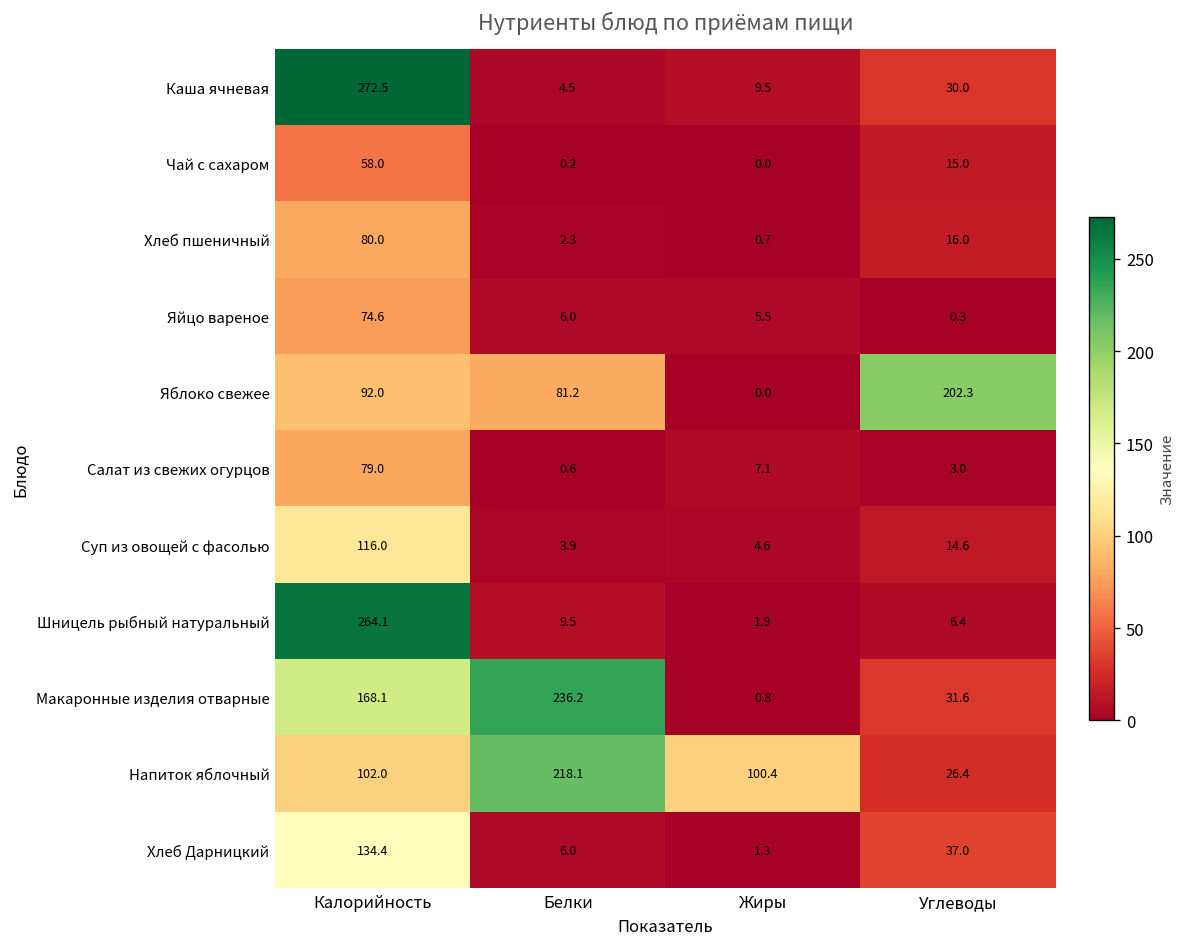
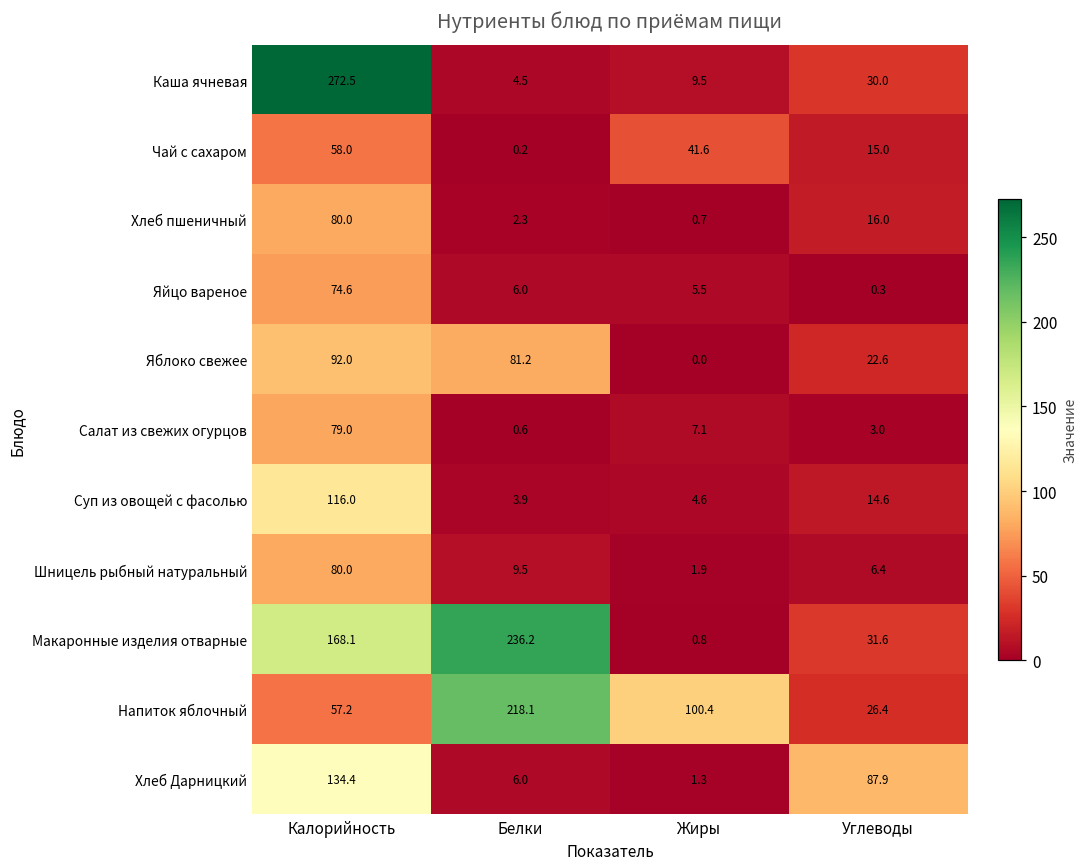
Чай с сахаром, Жиры: 0.0 -> 41.6
Яблоко свежее, Углеводы: 202.3 -> 22.6
Шницель рыбный натуральный, Калорийность: 264.1 -> 80.0
Напиток яблочный, Калорийность: 102.0 -> 57.2
Хлеб Дарницкий, Углеводы: 37.0 -> 87.9
